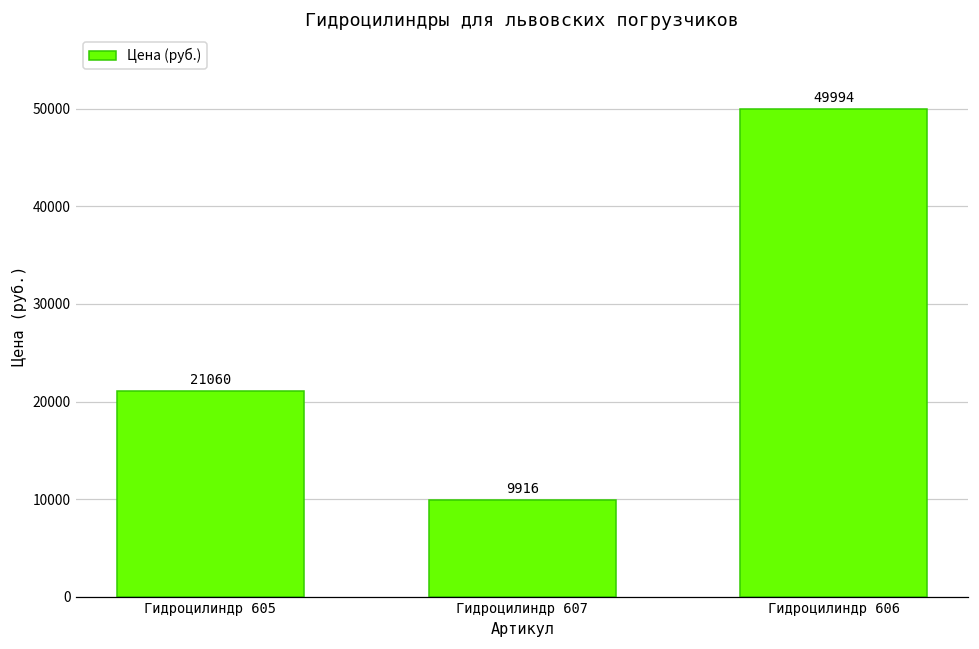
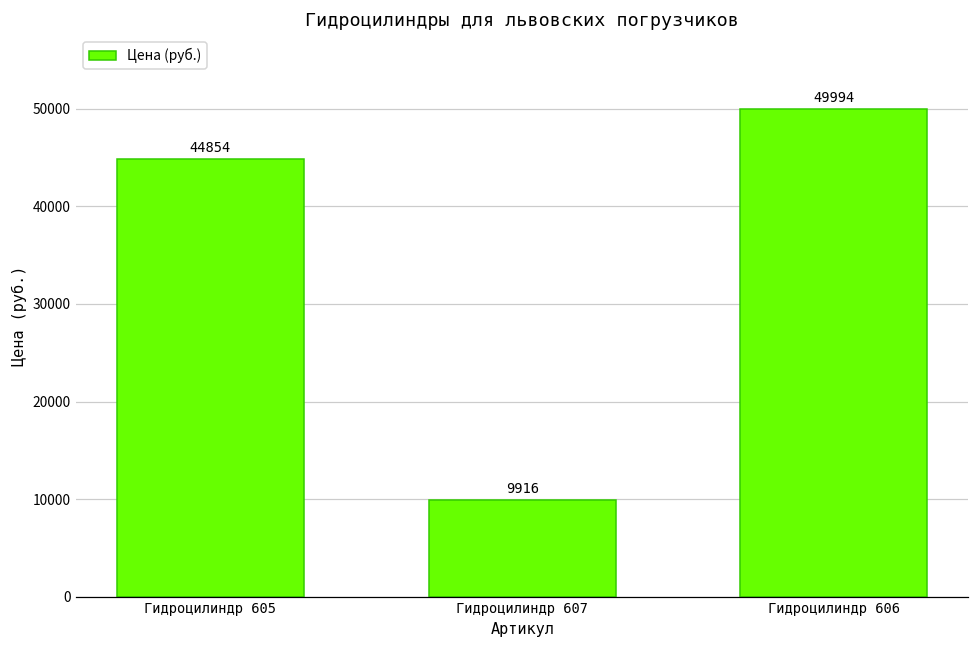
Гидроцилиндр 605: 21060 -> 44854
